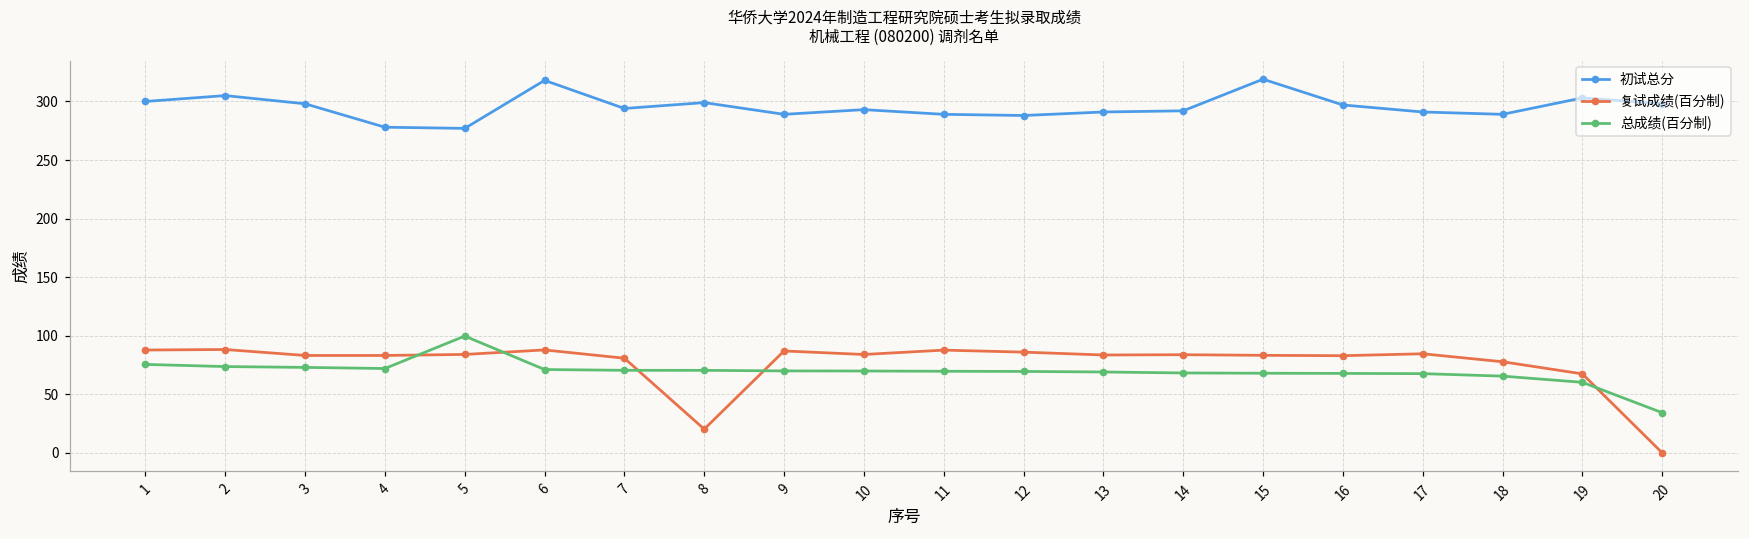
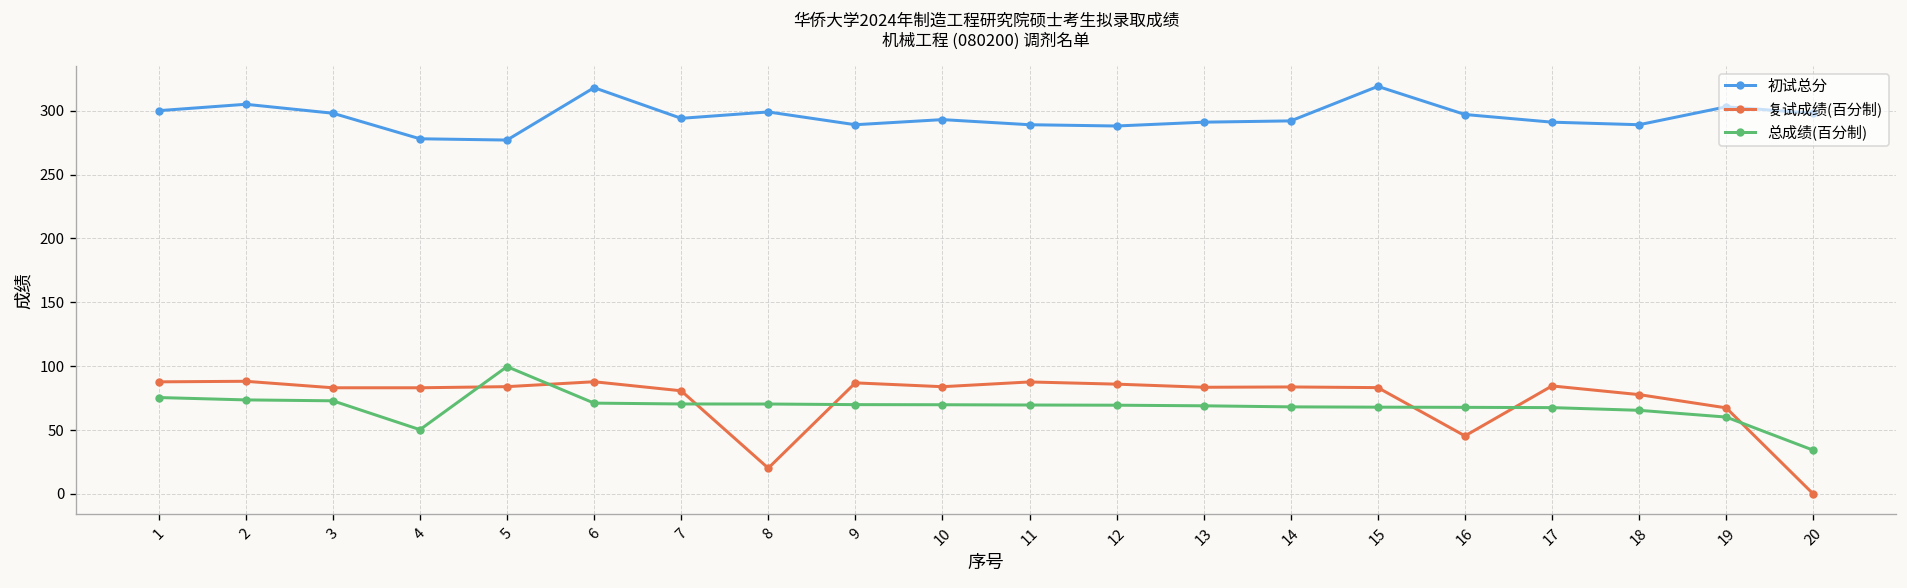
总成绩(百分制), 4: 72 -> 50
复试成绩(百分制), 16: 83 -> 45
